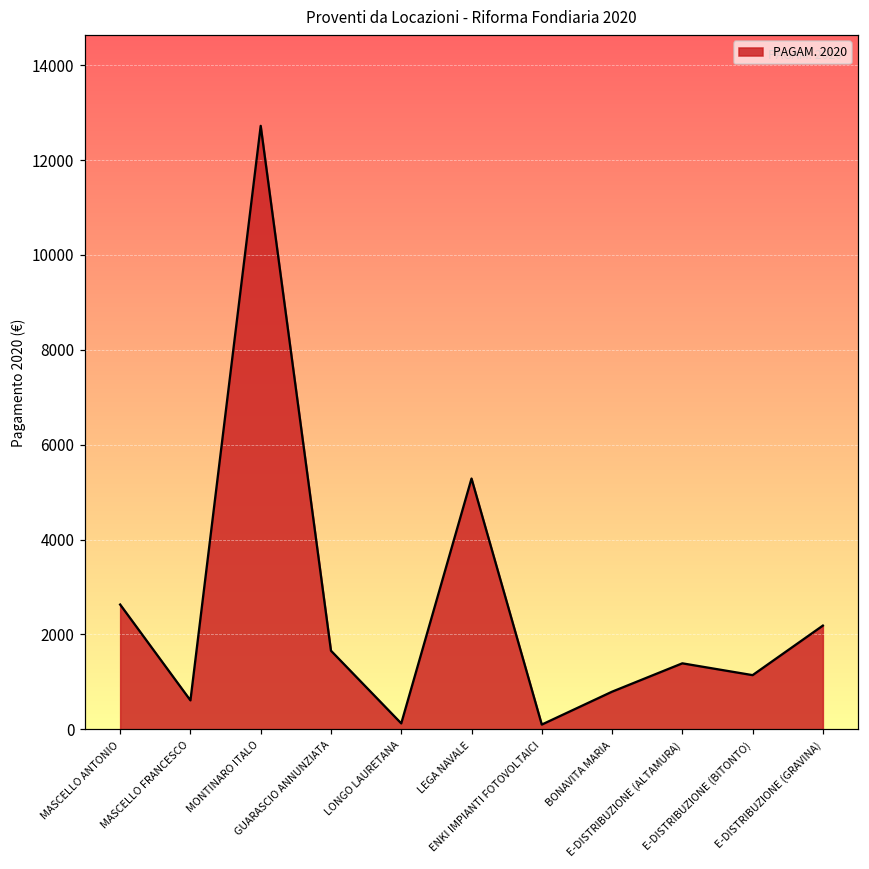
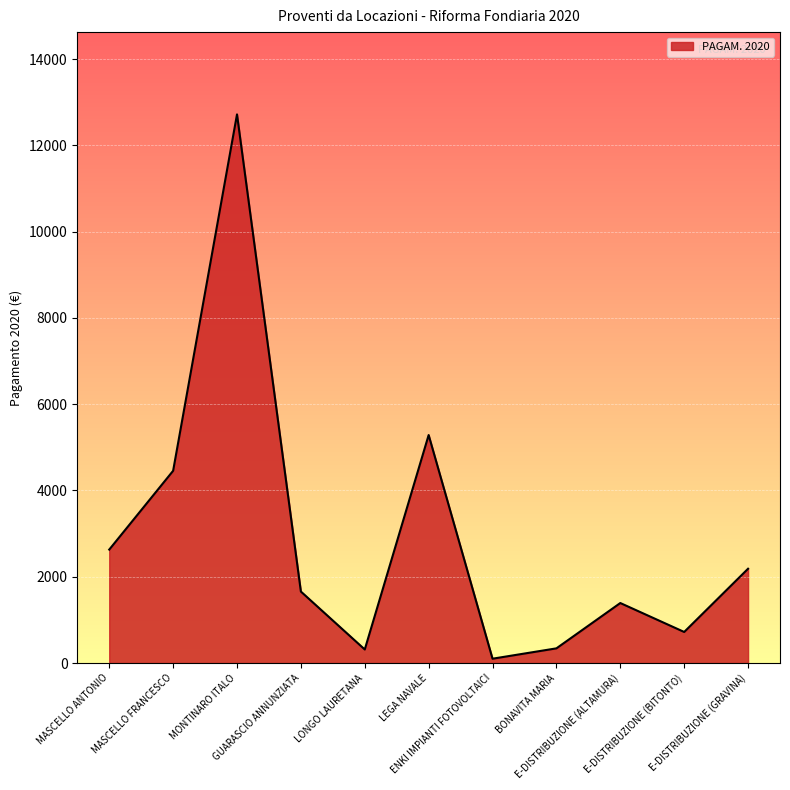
MASCELLO FRANCESCO: 600 -> 4500
LONGO LAURETANA: 100 -> 300
BONAVITA MARIA: 800 -> 300
E-DISTRIBUZIONE (BITONTO): 1100 -> 700
